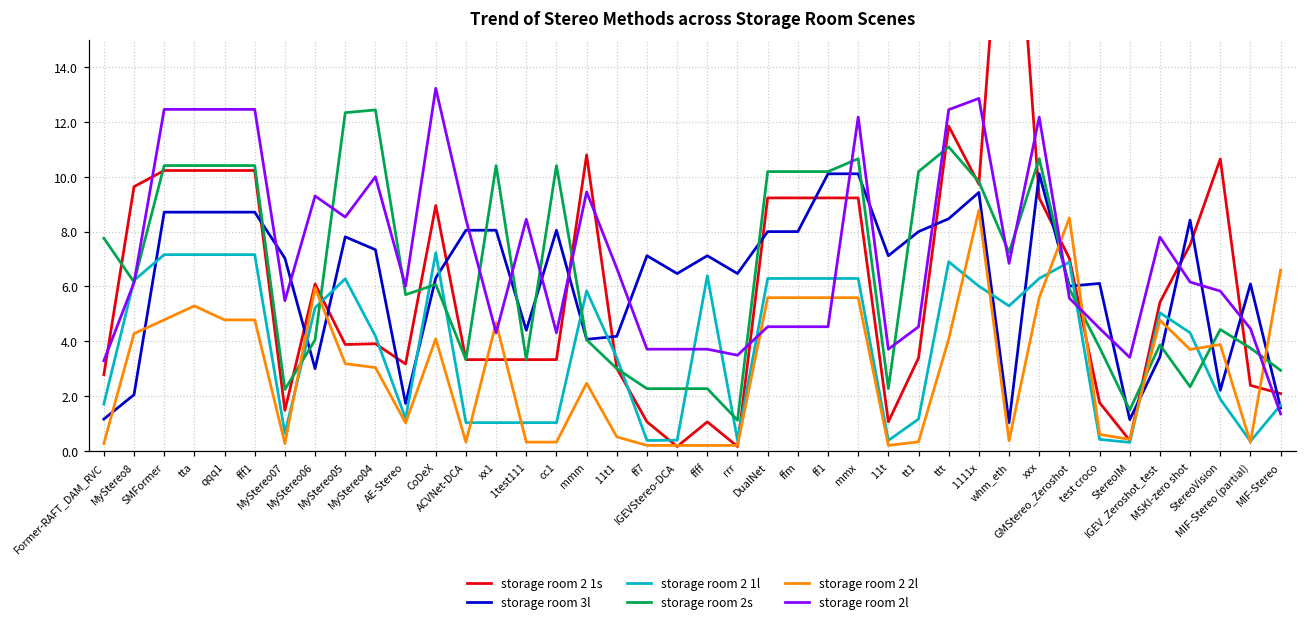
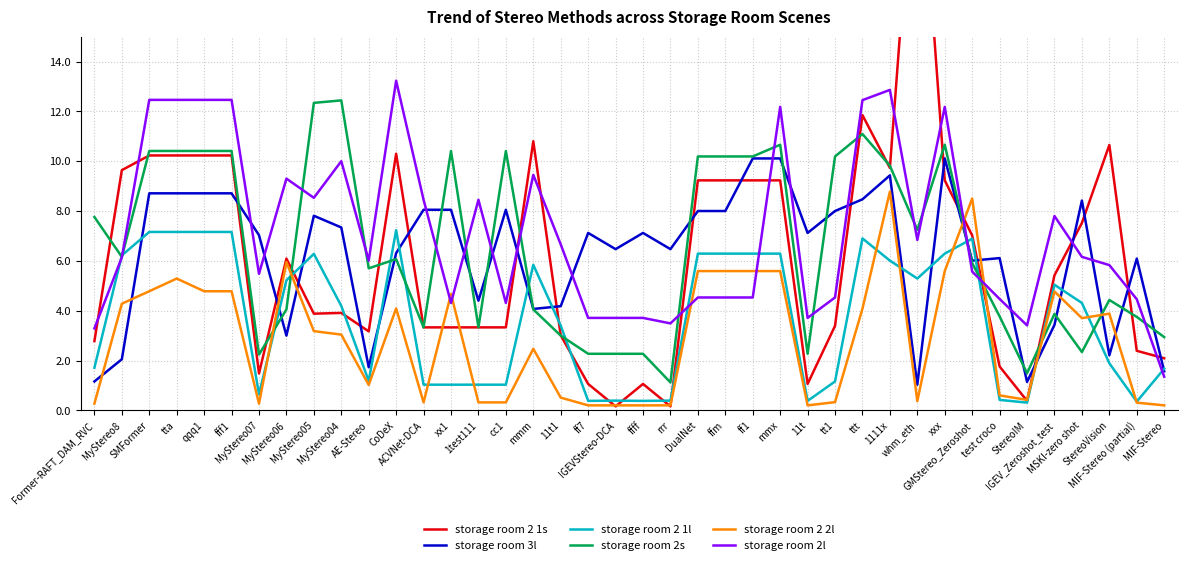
storage room 2 1s, CoDeX: 9.0 -> 10.3
storage room 2 1l, ffff: 6.4 -> 0.4
storage room 2 2l, MIF-Stereo: 6.6 -> 0.2
